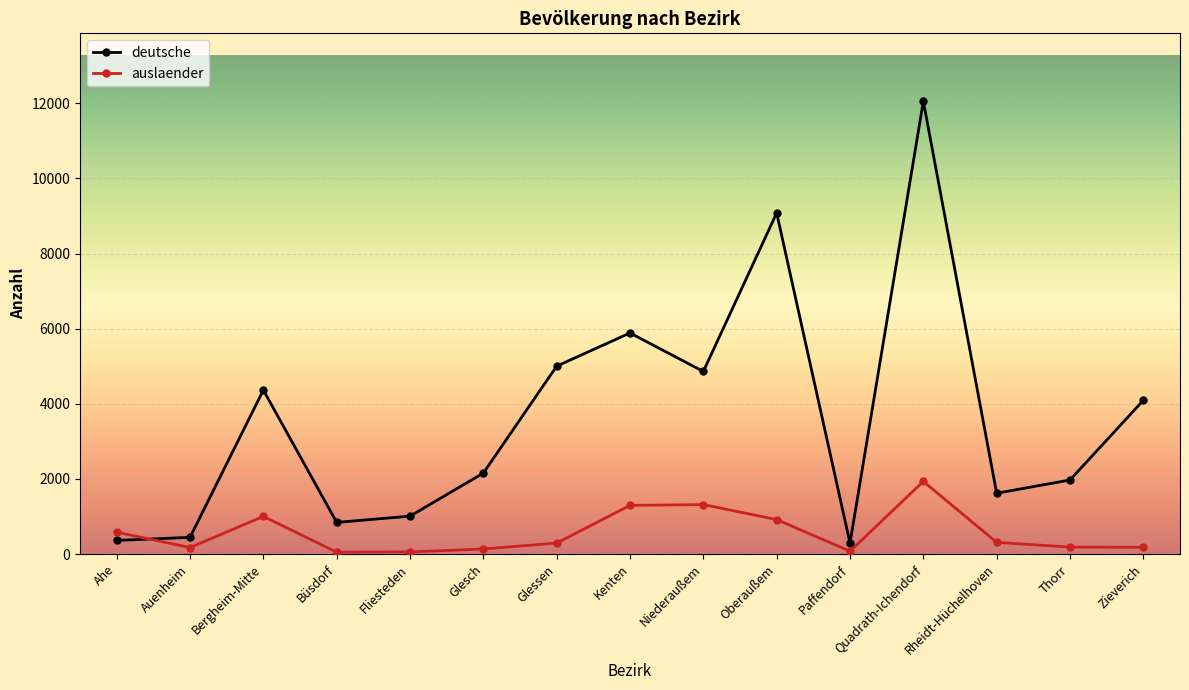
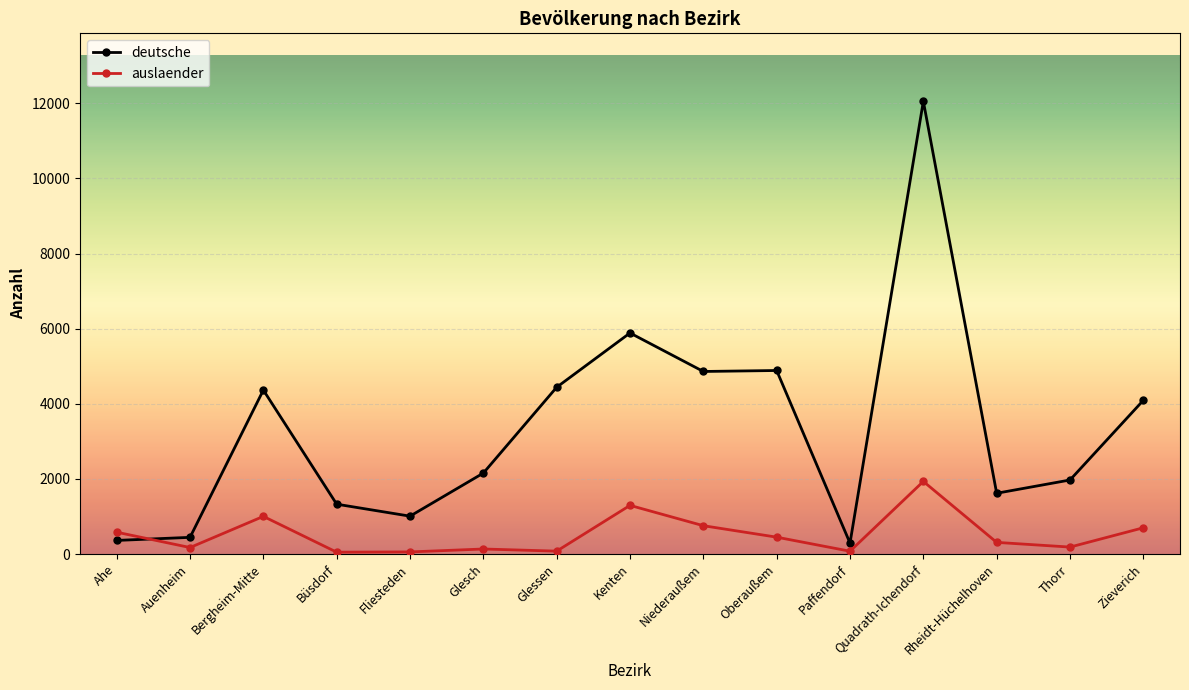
deutsche, Büsdorf: 800 -> 1300
deutsche, Glessen: 5000 -> 4400
auslaender, Glessen: 300 -> 100
auslaender, Niederaußem: 1300 -> 800
deutsche, Oberaußem: 9100 -> 4900
auslaender, Oberaußem: 900 -> 400
auslaender, Zieverich: 200 -> 700
